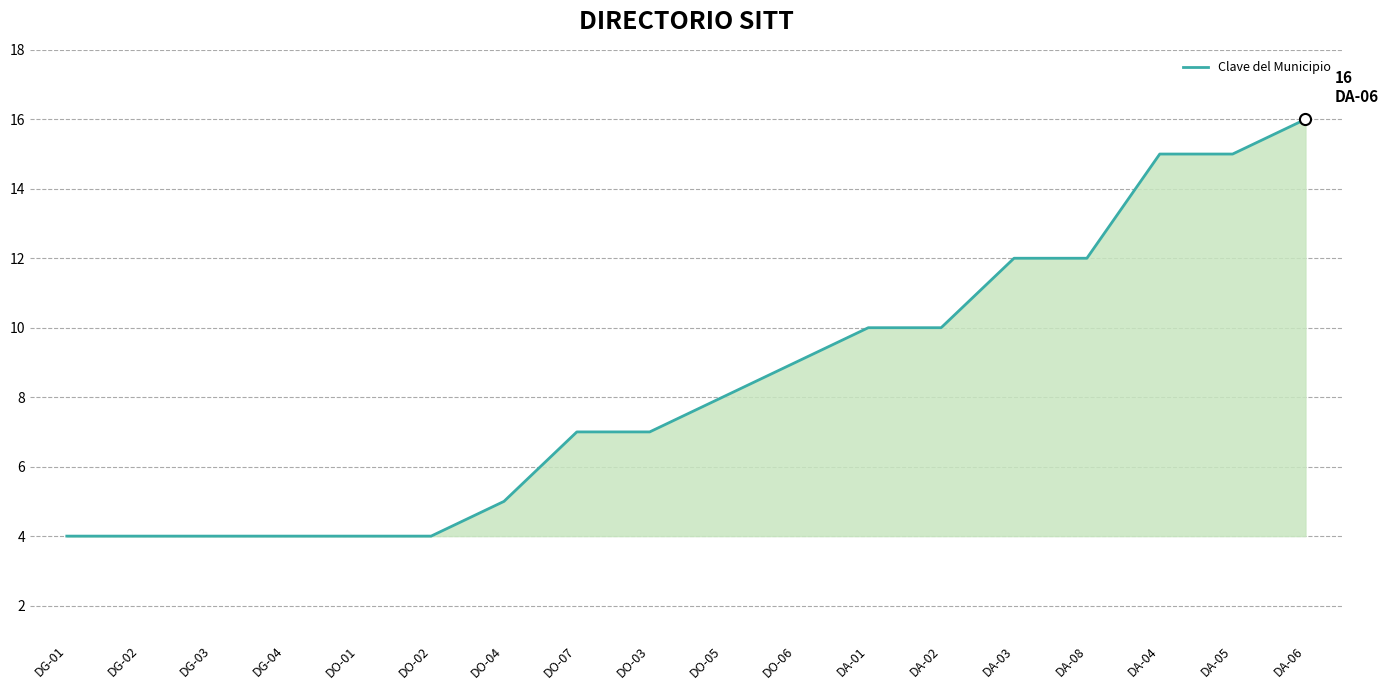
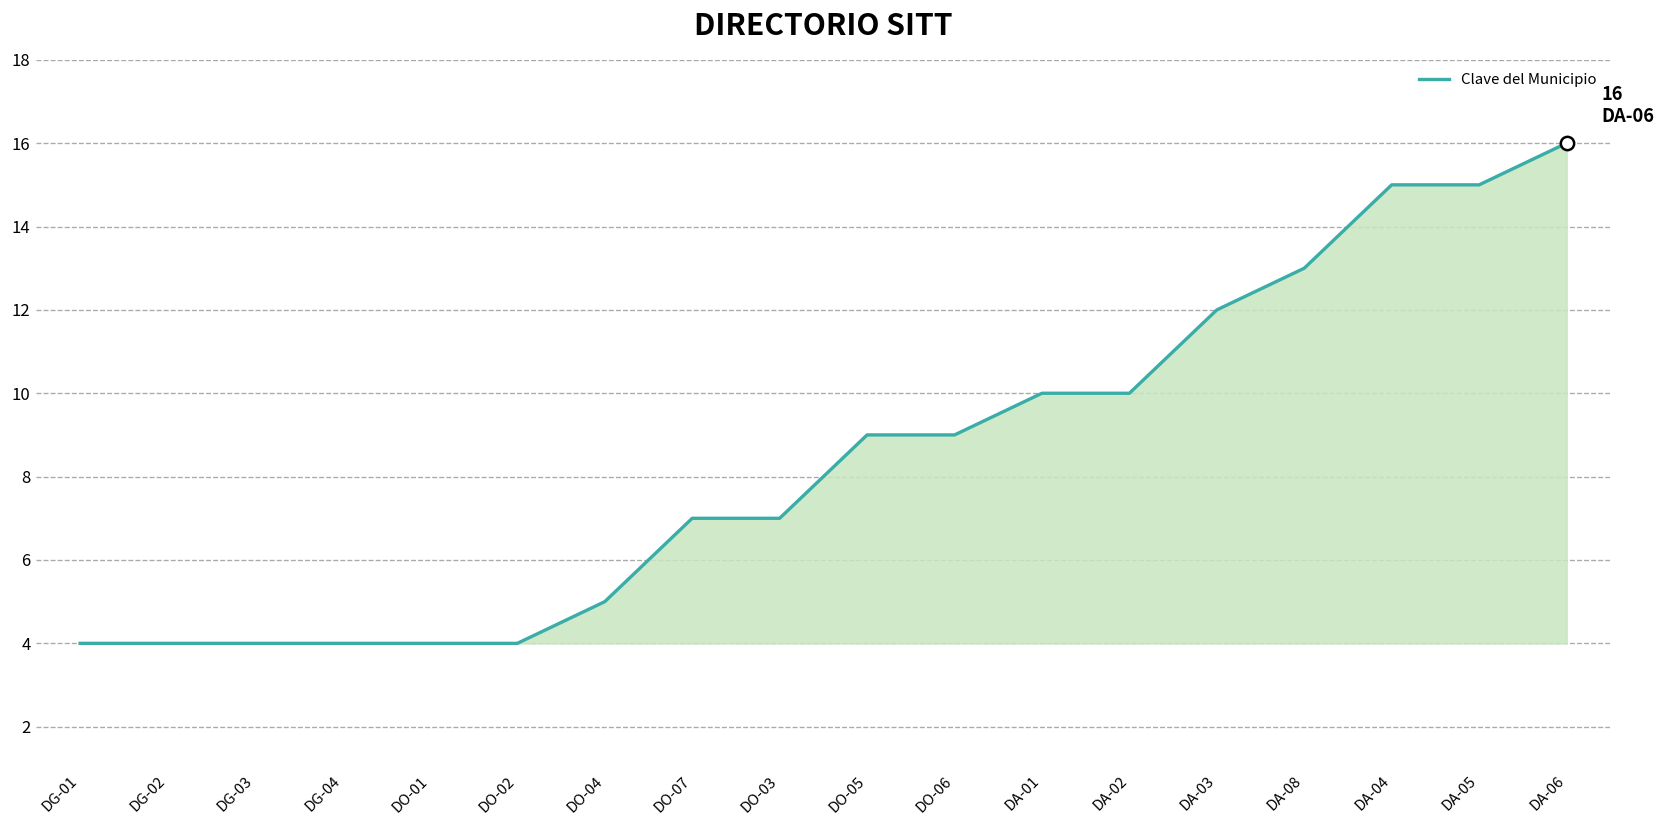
Clave del Municipio, DO-05: 8 -> 9
Clave del Municipio, DA-08: 12 -> 13
